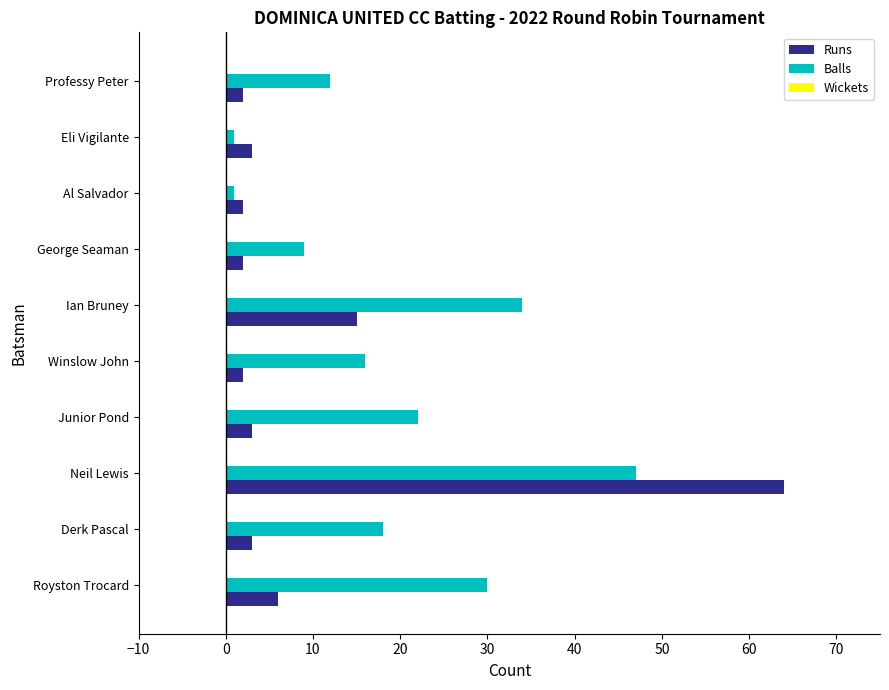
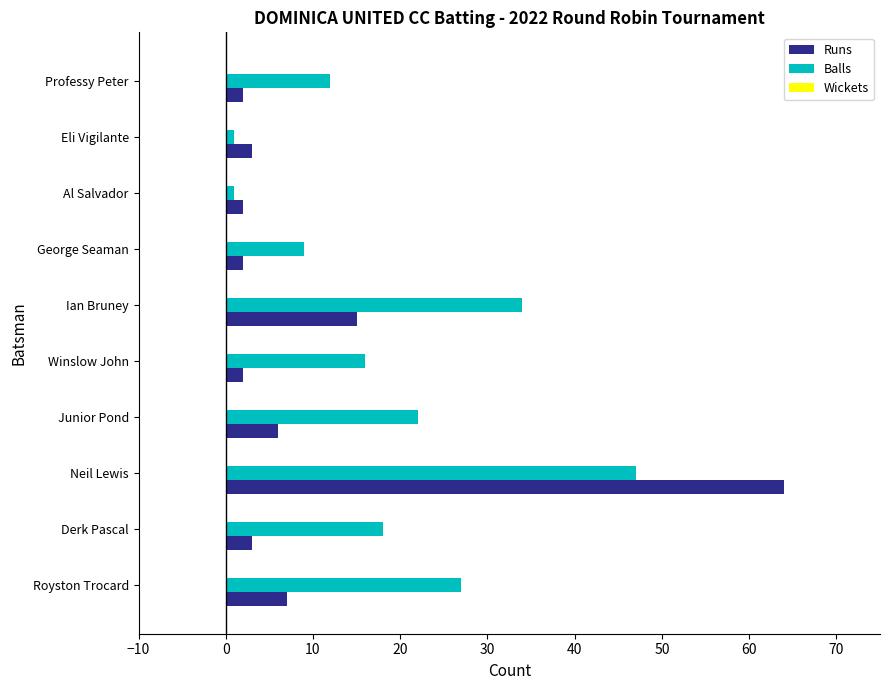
Runs, Junior Pond: 3 -> 6
Balls, Royston Trocard: 30 -> 27
Runs, Royston Trocard: 6 -> 7
